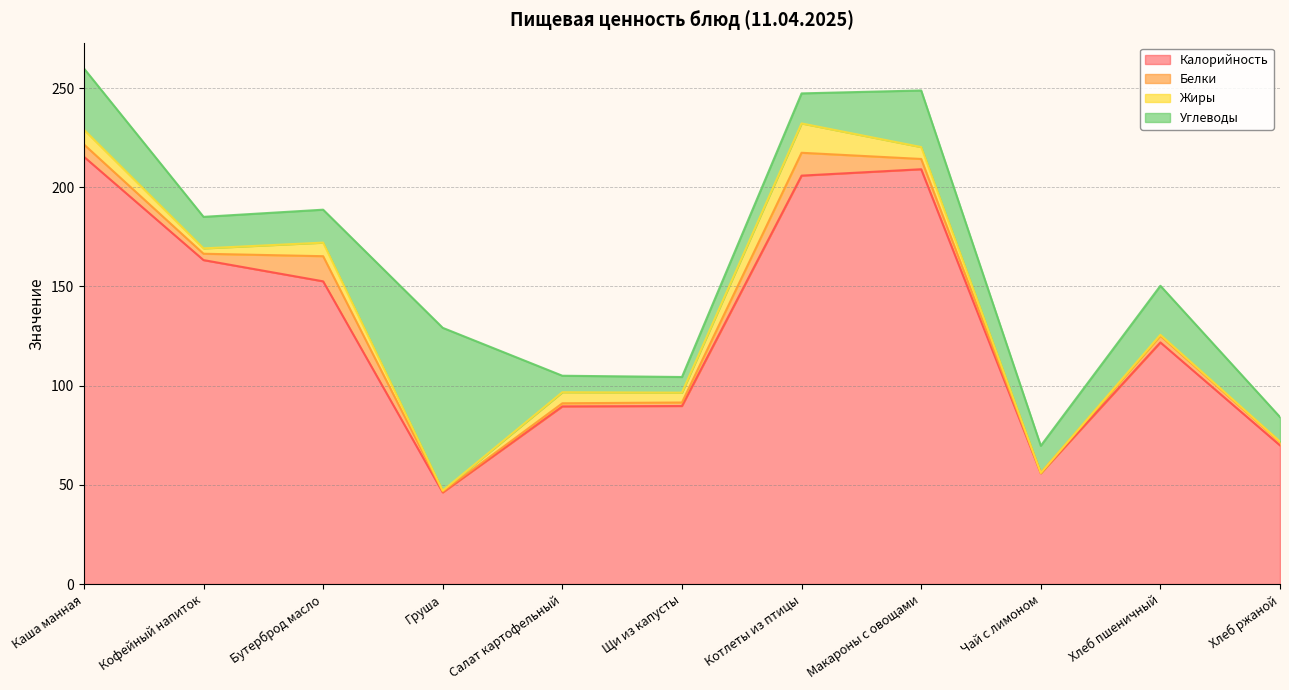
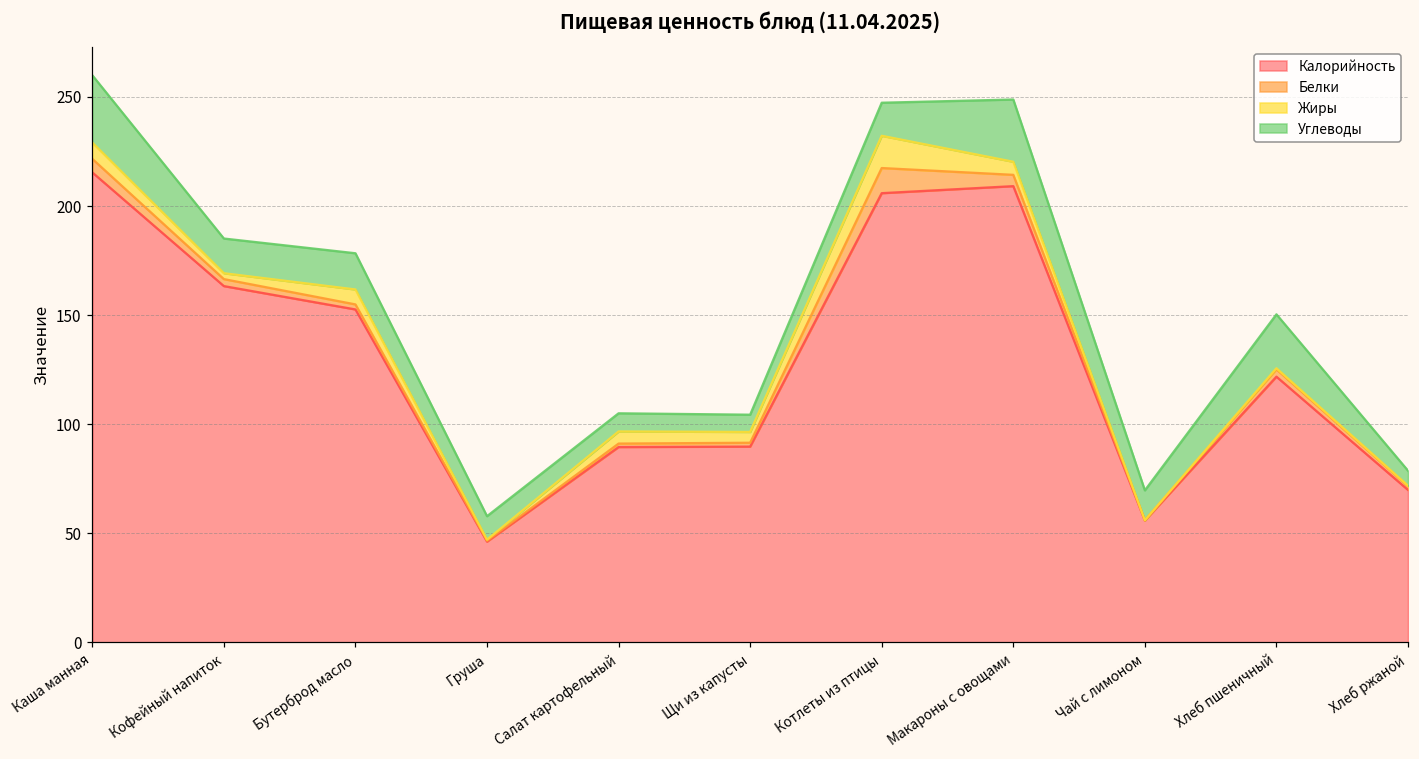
Белки, Бутерброд масло: 13 -> 2
Углеводы, Груша: 82 -> 11
Углеводы, Хлеб ржаной: 12 -> 7
